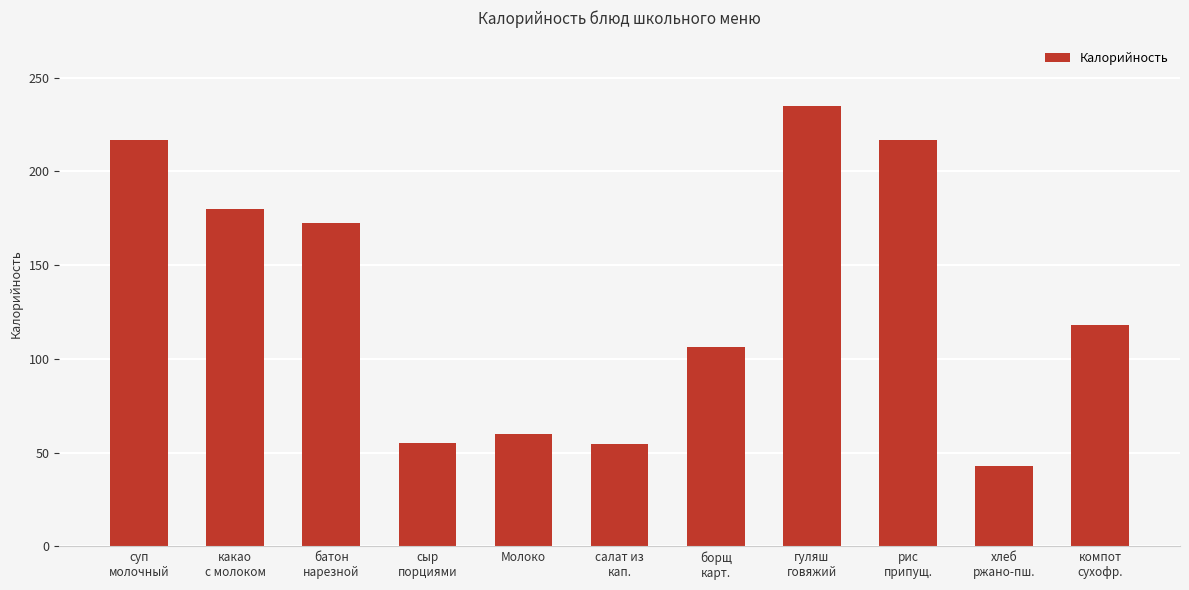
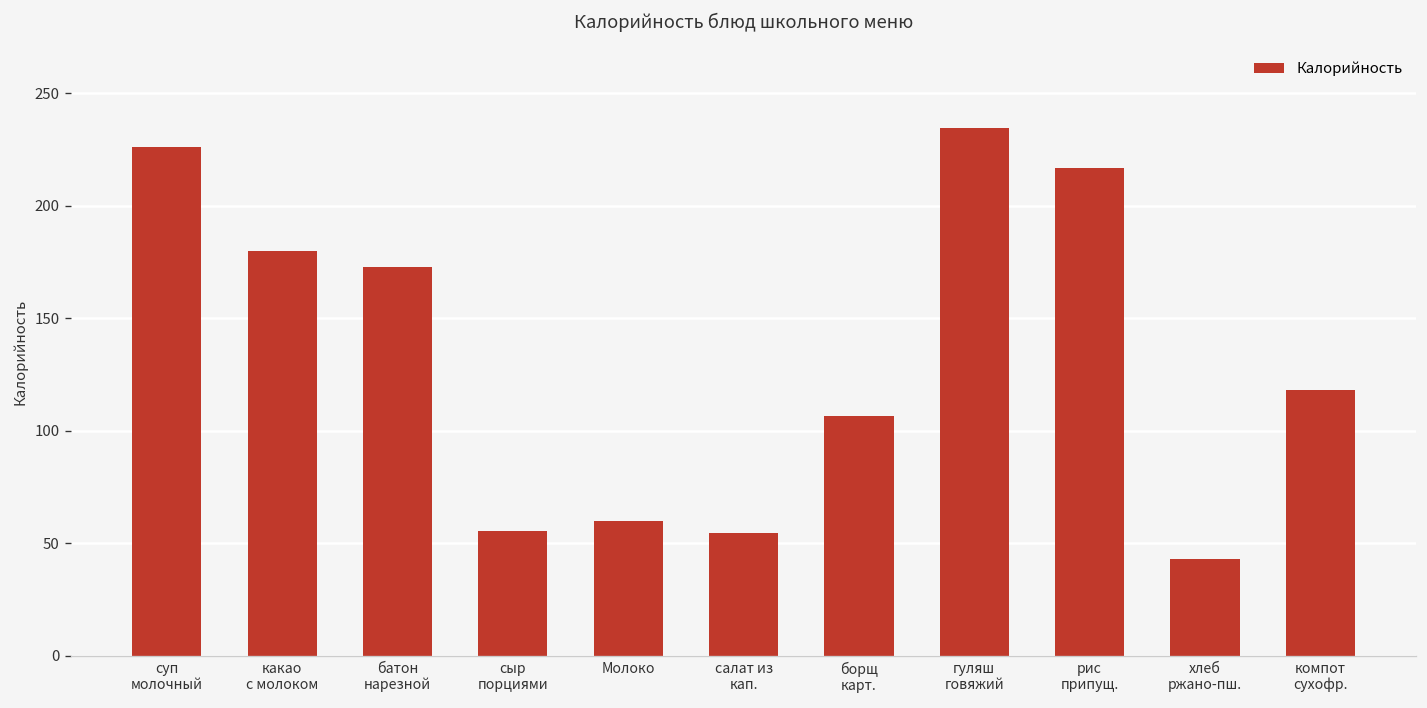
суп молочный: 217 -> 226
